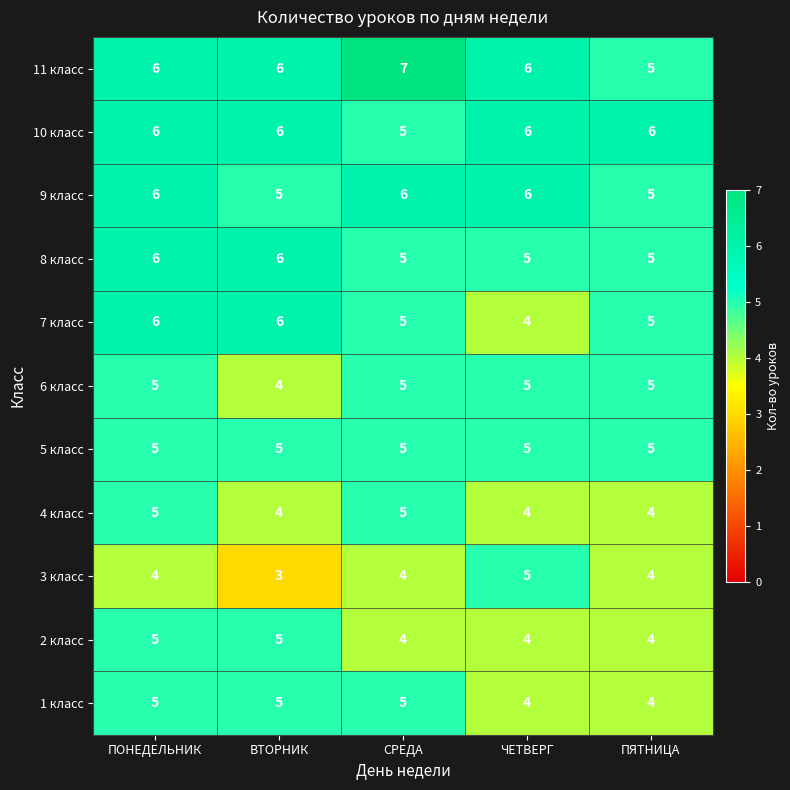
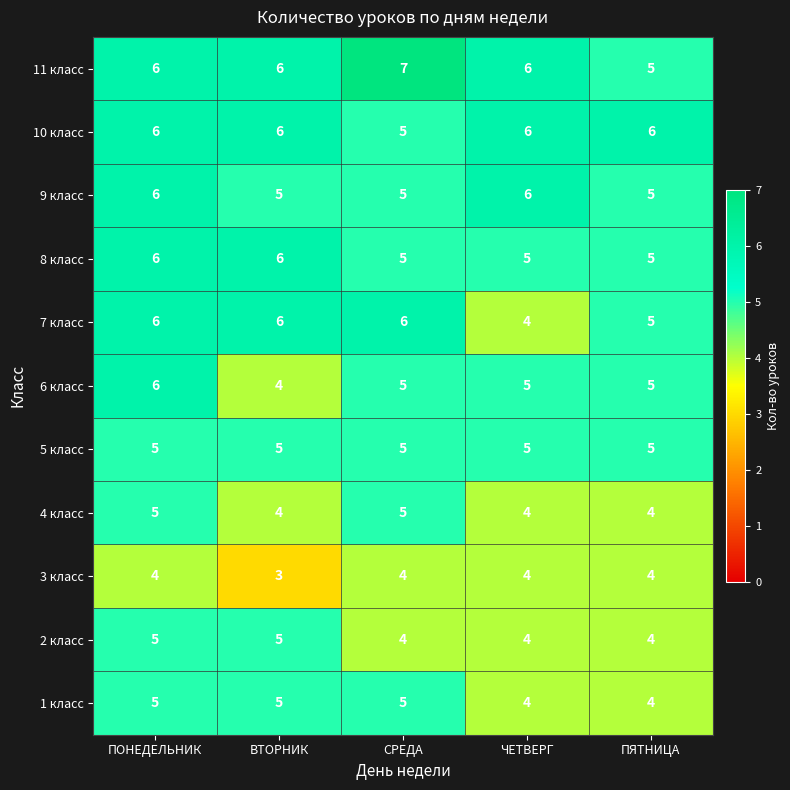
9 класс, СРЕДА: 6 -> 5
7 класс, СРЕДА: 5 -> 6
6 класс, ПОНЕДЕЛЬНИК: 5 -> 6
3 класс, ЧЕТВЕРГ: 5 -> 4
